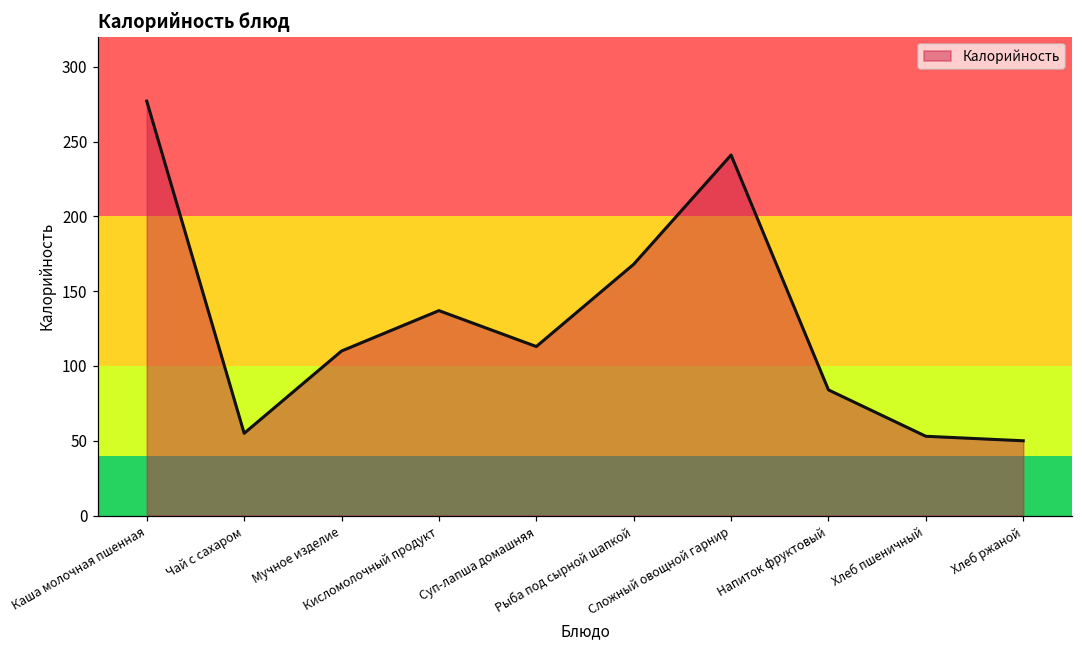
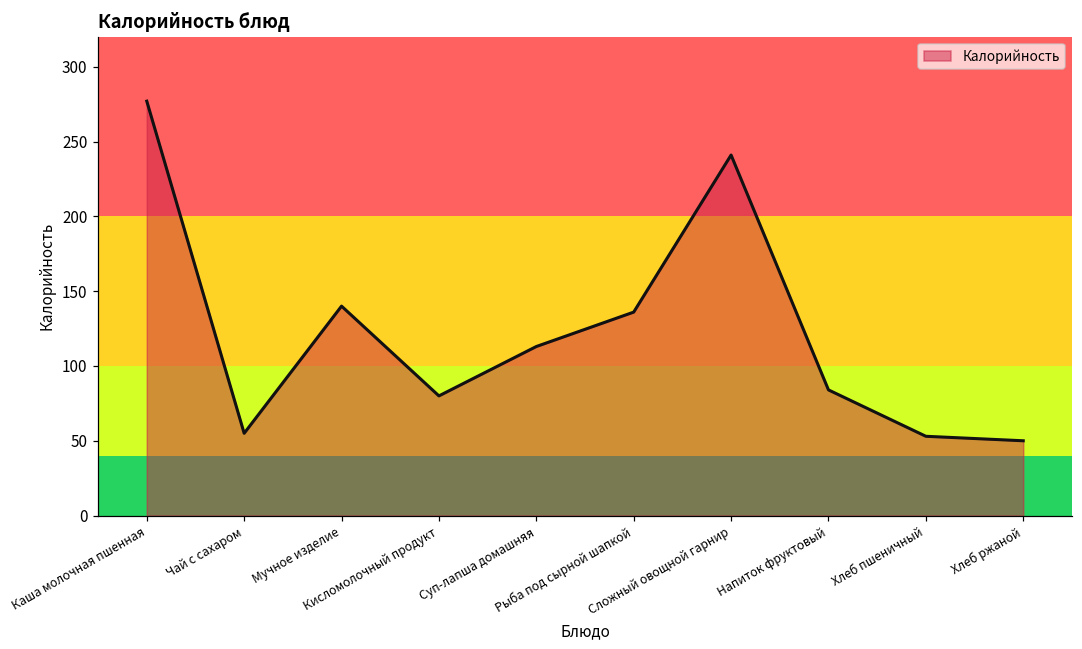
Мучное изделие: 110 -> 140
Кисломолочный продукт: 137 -> 80
Рыба под сырной шапкой: 168 -> 136
